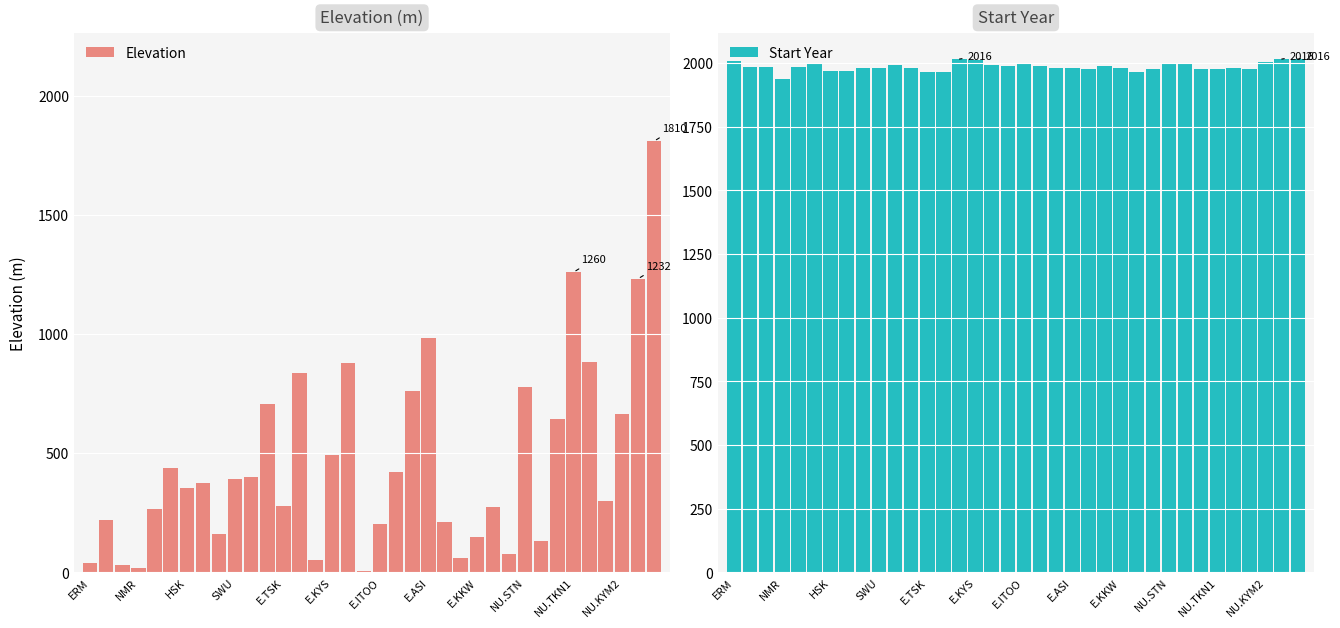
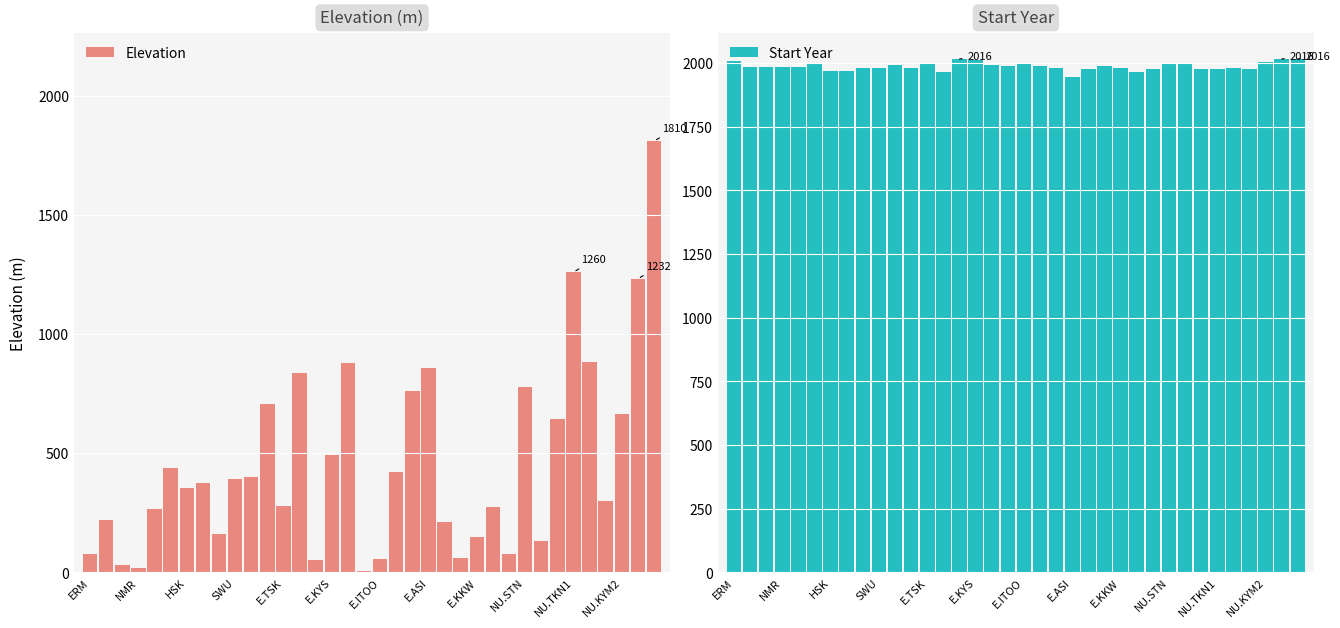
Elevation (m), ERM: 40 -> 80
Elevation (m), E.ITOO: 200 -> 60
Elevation (m), E.ASI: 980 -> 860
Start Year, NMR: 1940 -> 1980
Start Year, E.TSK: 1970 -> 2000
Start Year, E.ASI: 1980 -> 1950
